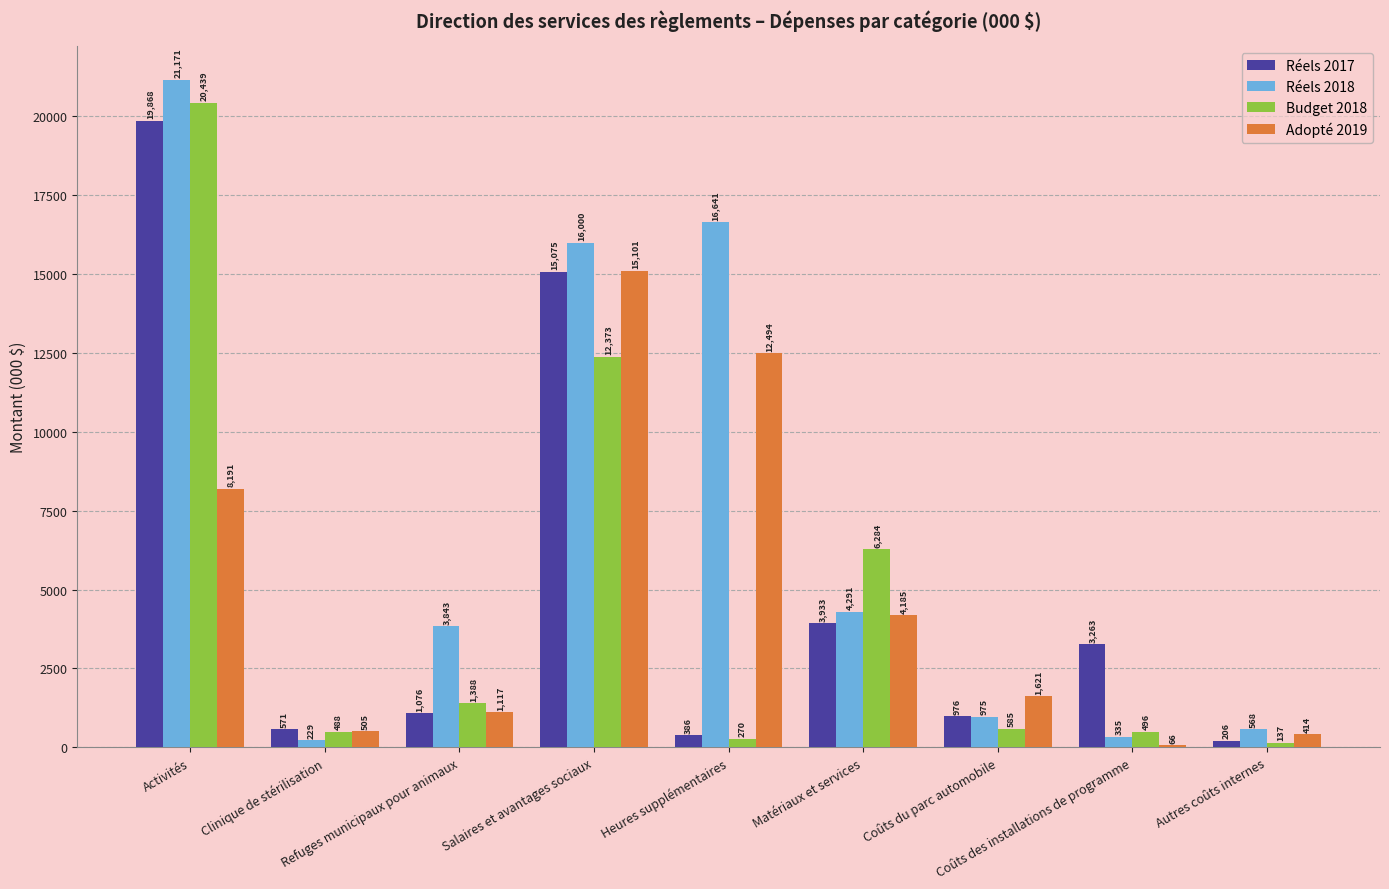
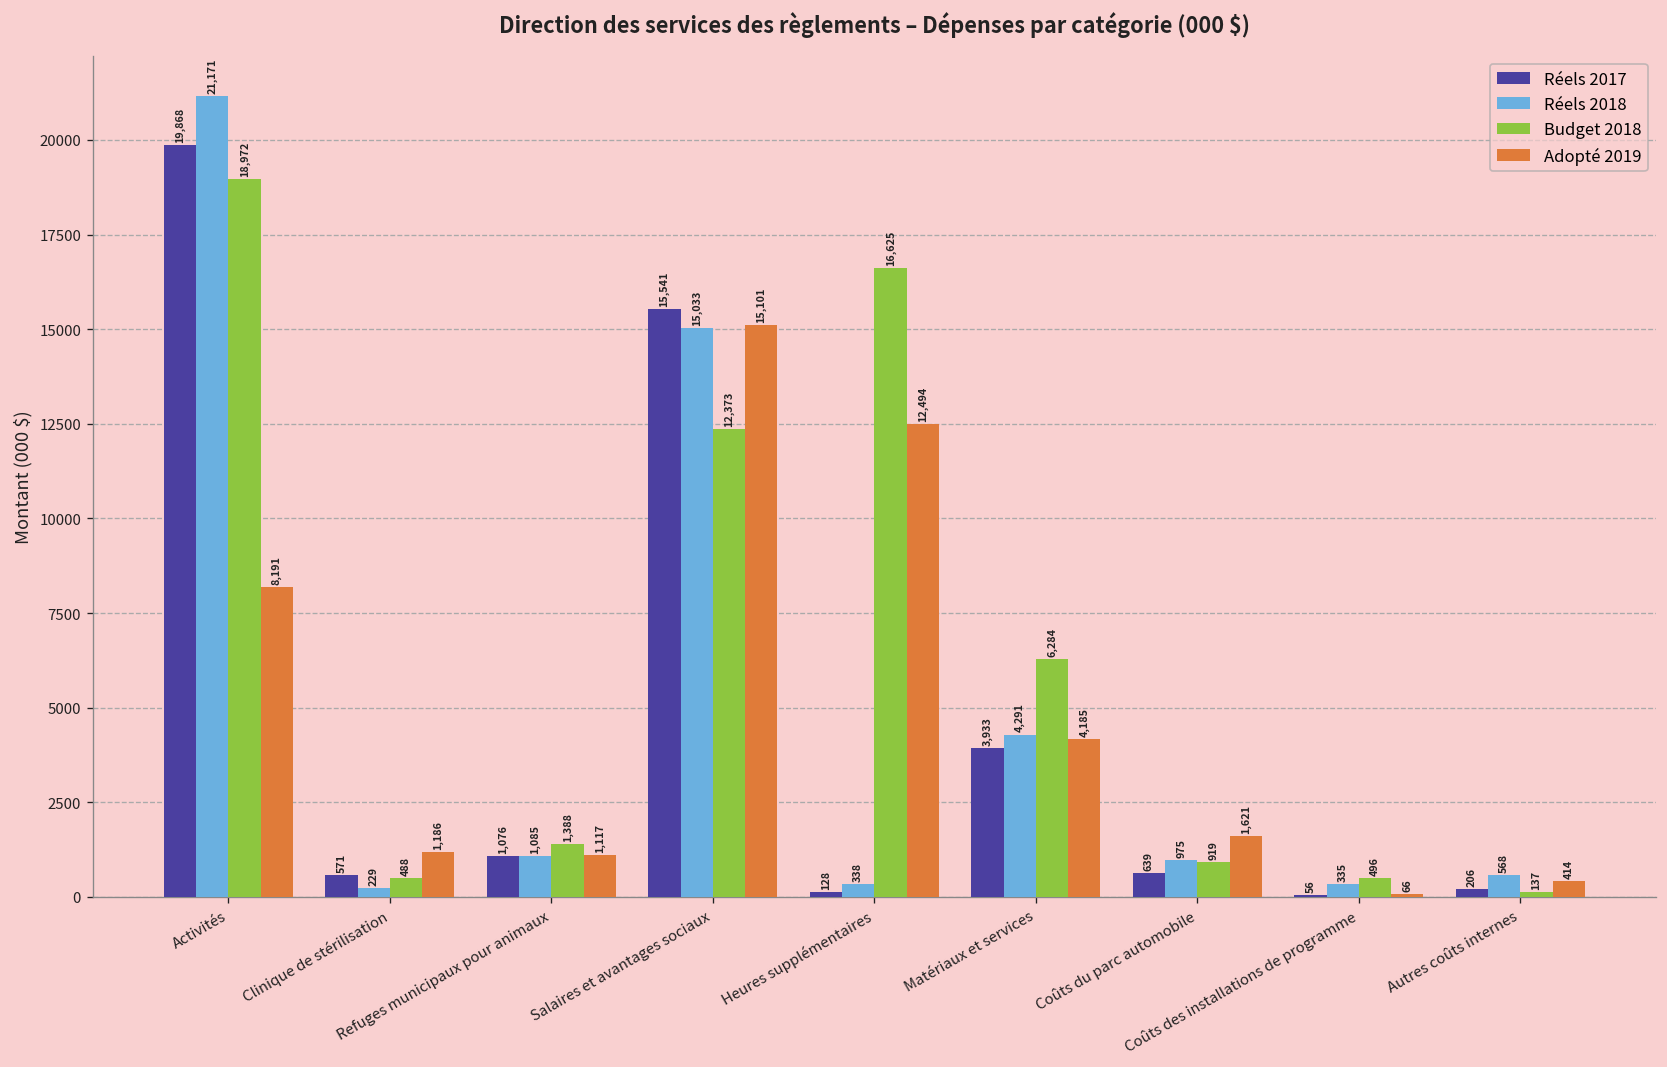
Budget 2018, Activités: 20,439 -> 18,972
Adopté 2019, Clinique de stérilisation: 505 -> 1,186
Réels 2018, Refuges municipaux pour animaux: 3,843 -> 1,085
Réels 2017, Salaires et avantages sociaux: 15,075 -> 15,541
Réels 2018, Salaires et avantages sociaux: 16,000 -> 15,033
Réels 2017, Heures supplémentaires: 386 -> 128
Réels 2018, Heures supplémentaires: 16,641 -> 338
Budget 2018, Heures supplémentaires: 270 -> 16,625
Réels 2017, Coûts du parc automobile: 976 -> 639
Budget 2018, Coûts du parc automobile: 585 -> 919
Réels 2017, Coûts des installations de programme: 3,263 -> 56
